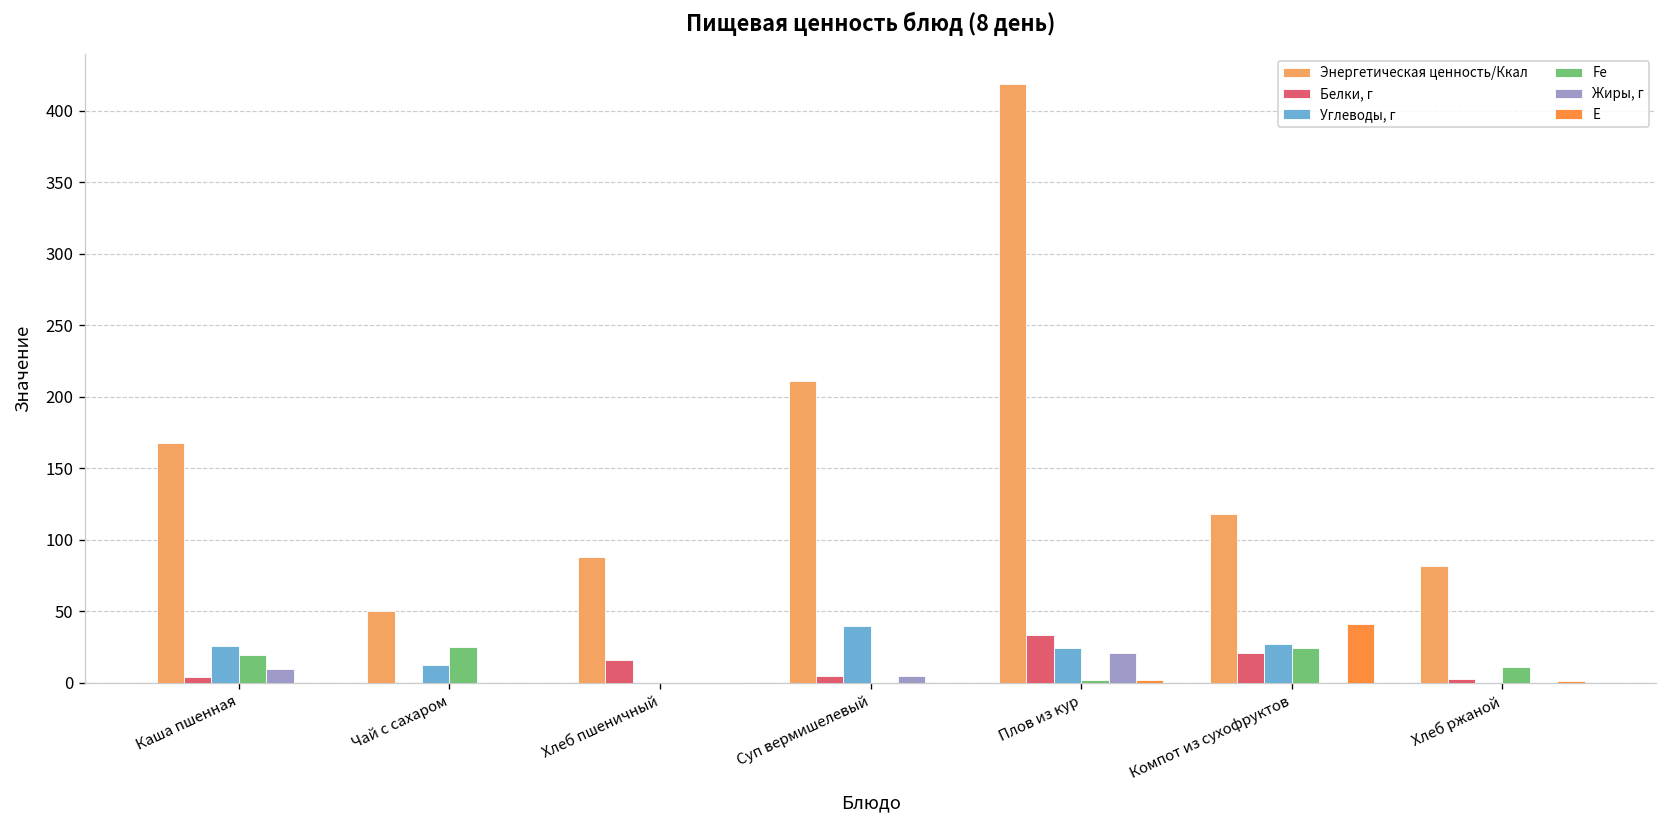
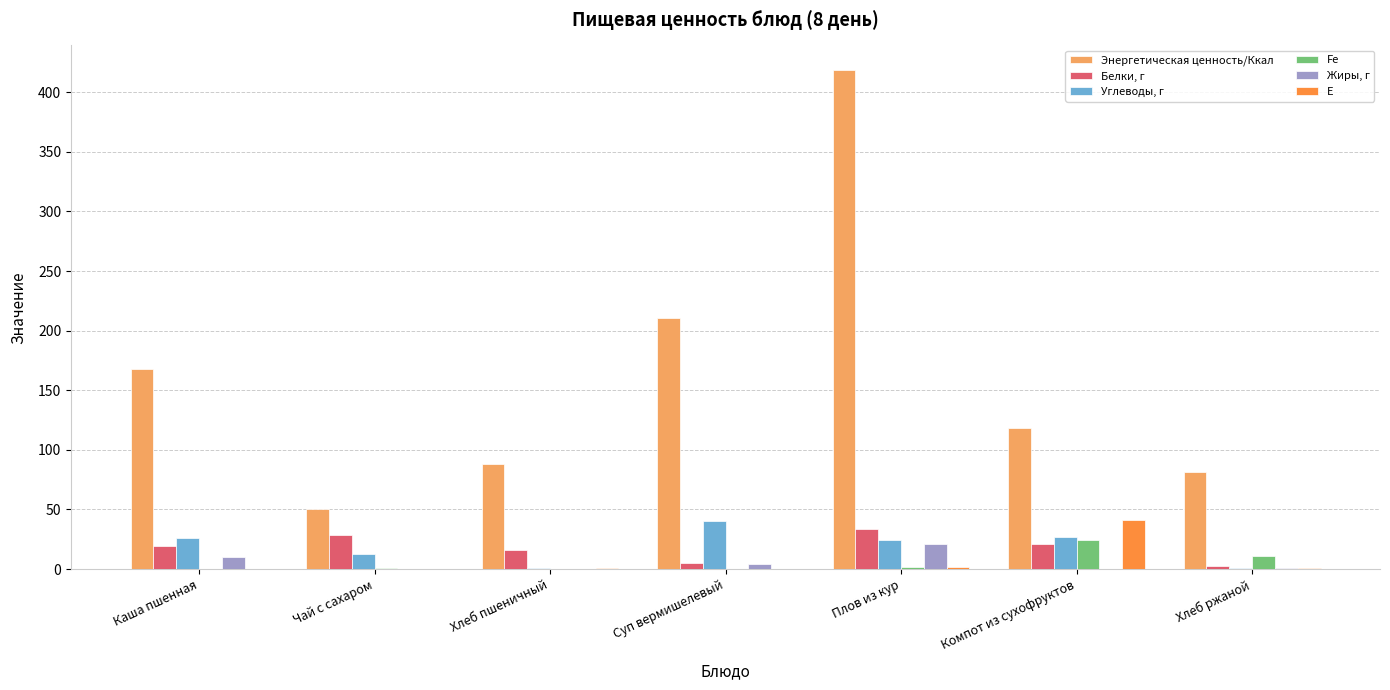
Белки, г, Каша пшенная: 4 -> 20
Fe, Каша пшенная: 19 -> 0
Белки, г, Чай с сахаром: 0 -> 29
Fe, Чай с сахаром: 25 -> 1
